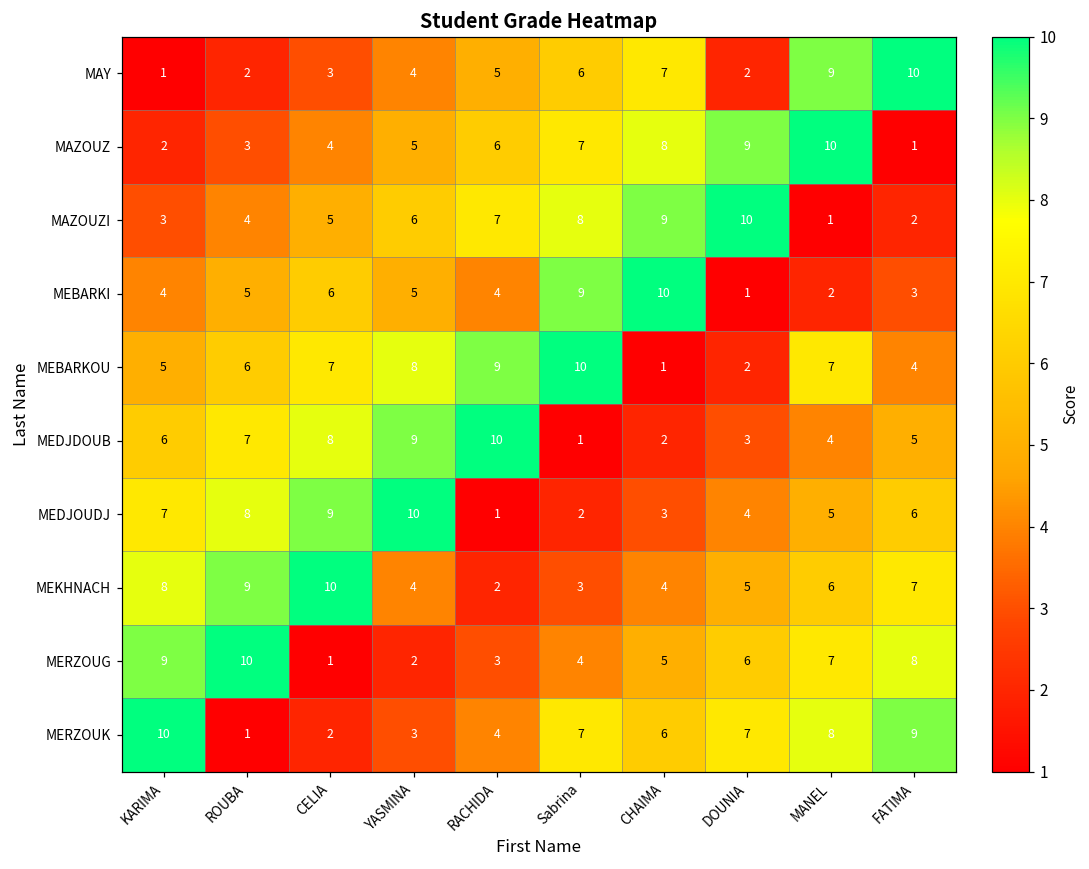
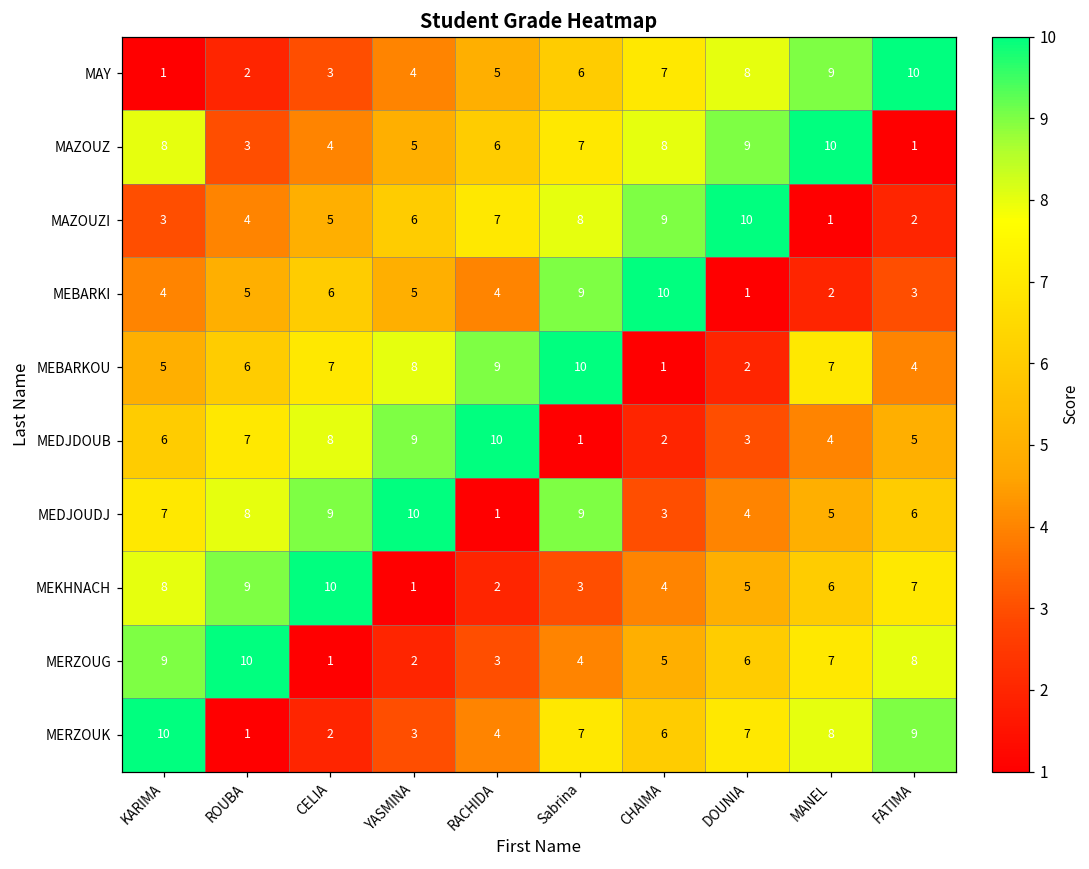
MAY, DOUNIA: 2 -> 8
MAZOUZ, KARIMA: 2 -> 8
MEDJOUDJ, Sabrina: 2 -> 9
MEKHNACH, YASMINA: 4 -> 1
